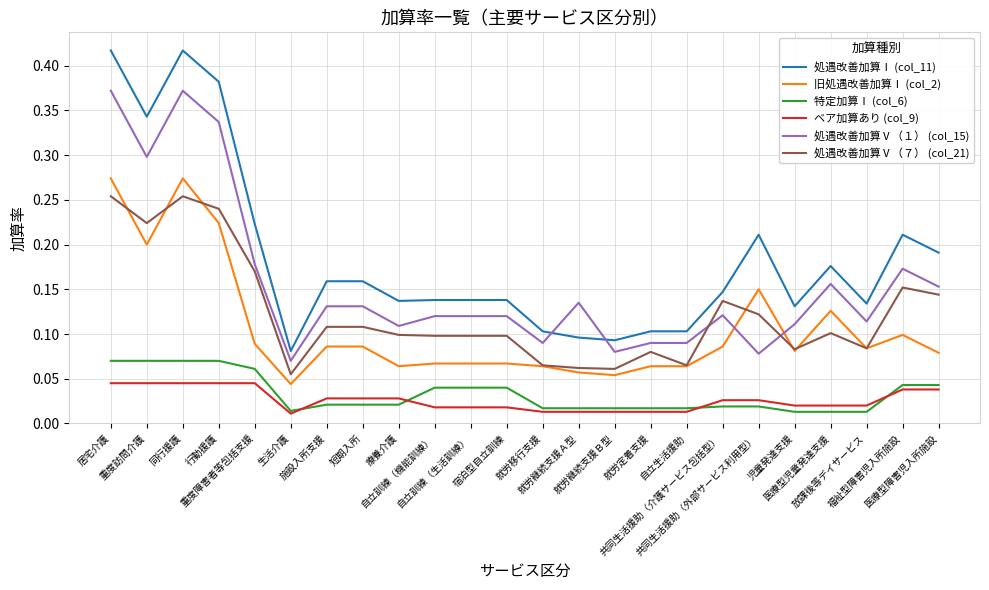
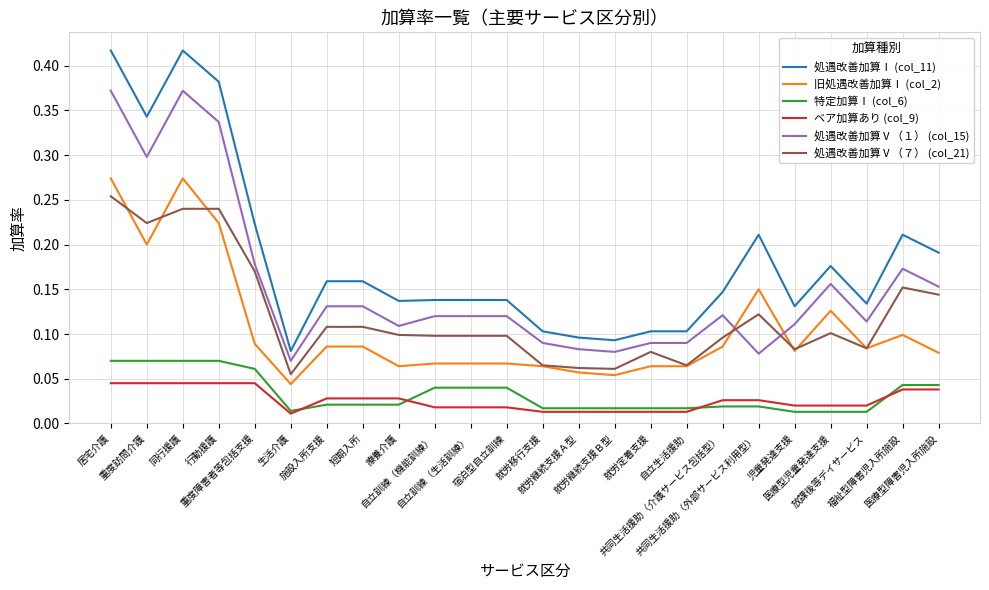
処遇改善加算Ⅴ（７） (col_21), 同行援護: 0.25 -> 0.24
処遇改善加算Ⅴ（１） (col_15), 就労継続支援Ａ型: 0.14 -> 0.08
処遇改善加算Ⅴ（７） (col_21), 共同生活援助（介護サービス包括型）: 0.14 -> 0.10
